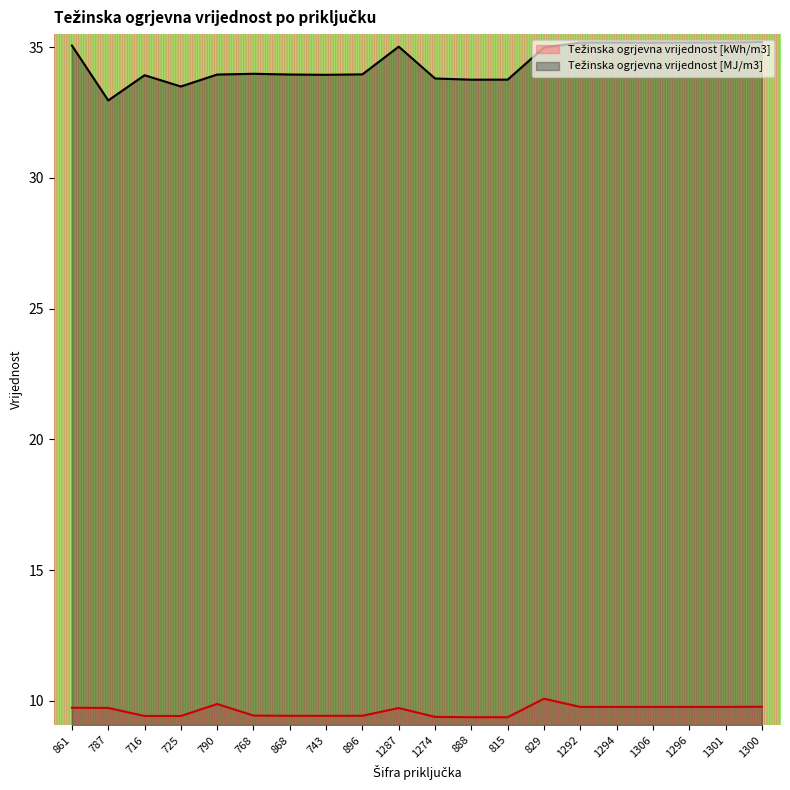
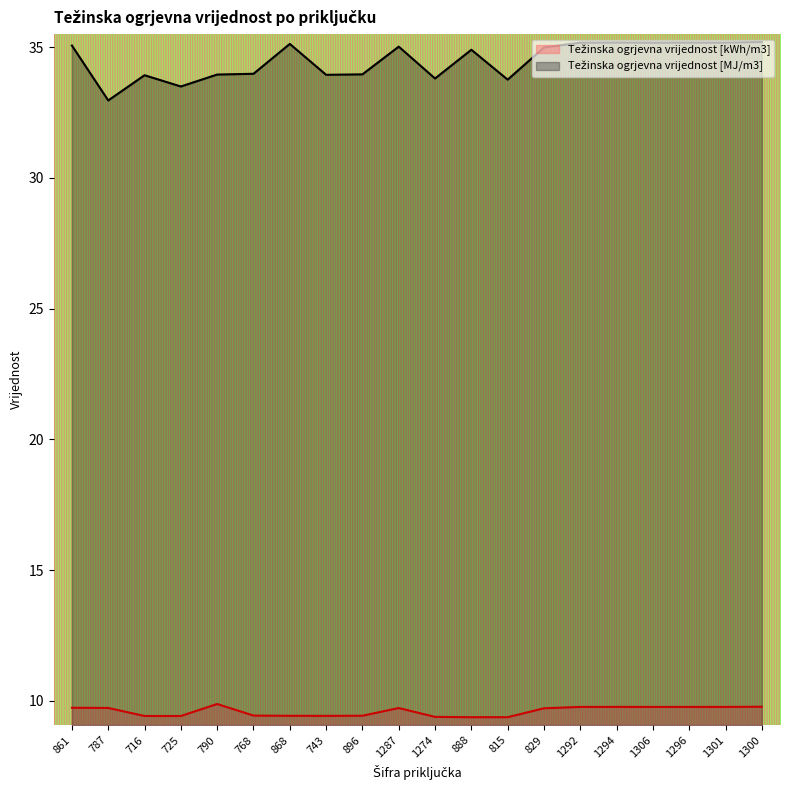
Težinska ogrjevna vrijednost [MJ/m3], 868: 34.0 -> 35.1
Težinska ogrjevna vrijednost [MJ/m3], 888: 33.8 -> 34.9
Težinska ogrjevna vrijednost [kWh/m3], 829: 10.1 -> 9.7
